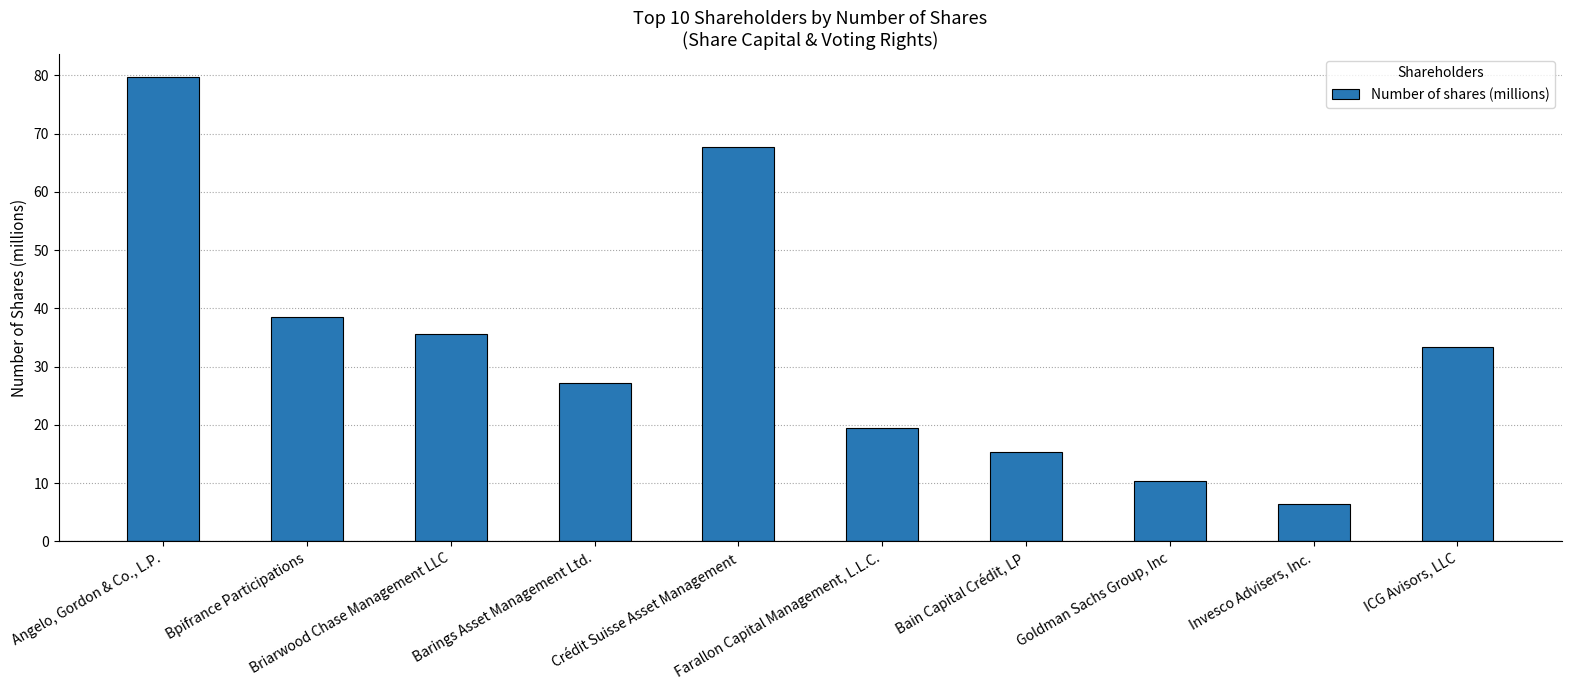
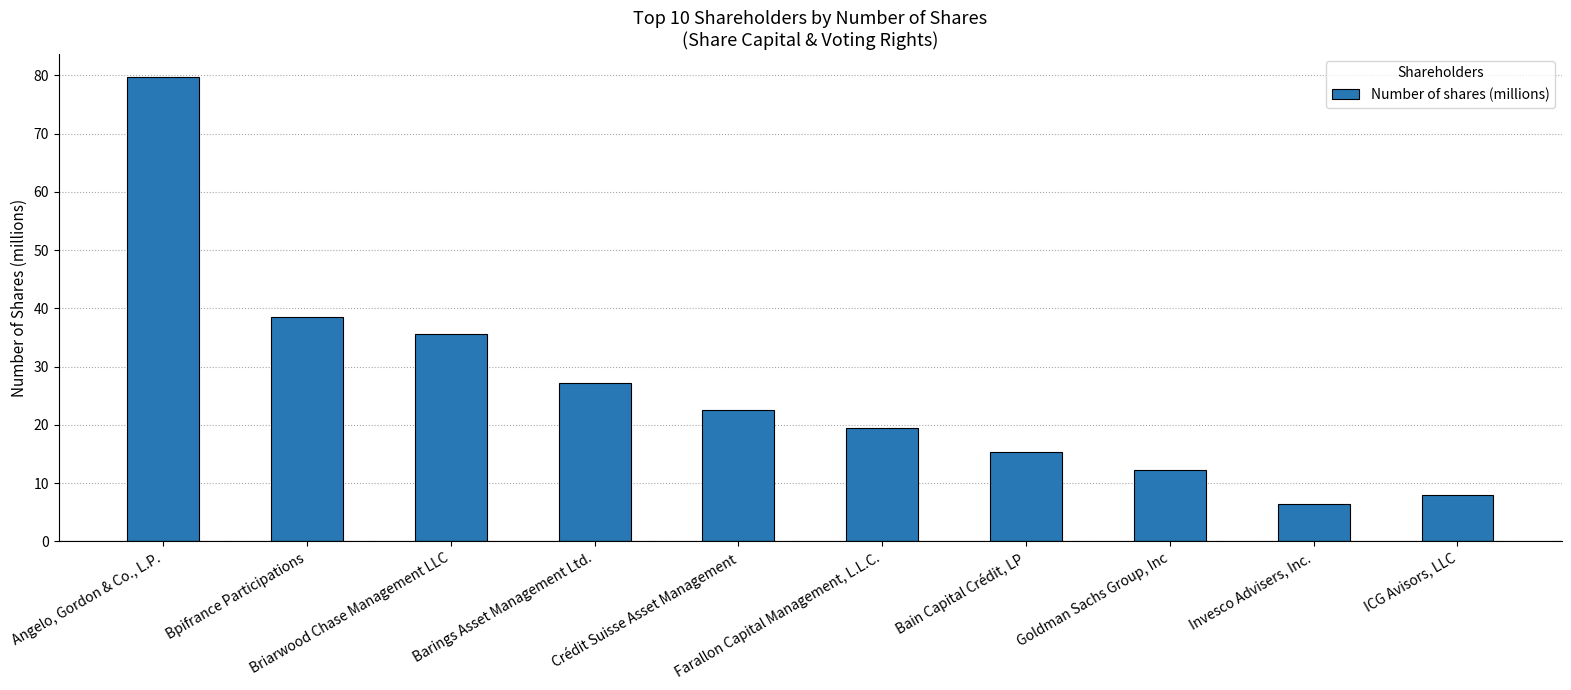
Crédit Suisse Asset Management: 68 -> 23
Goldman Sachs Group, Inc: 10 -> 12
ICG Avisors, LLC: 33 -> 8
